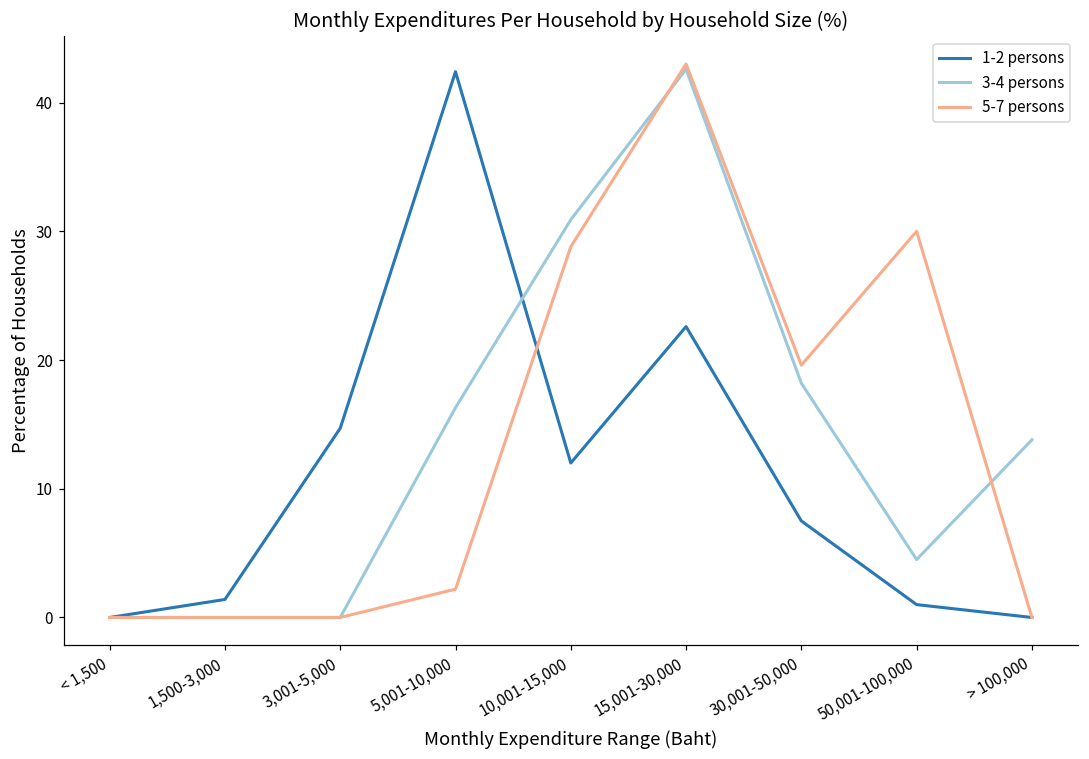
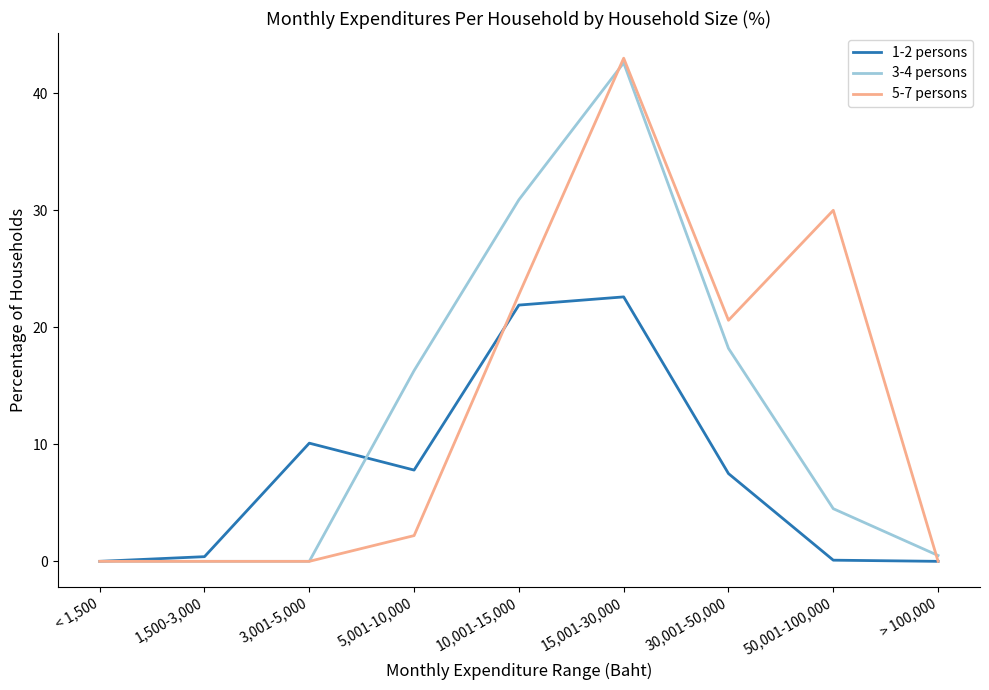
1-2 persons, 1,500-3,000: 1.4 -> 0.4
1-2 persons, 3,001-5,000: 14.7 -> 10.1
1-2 persons, 5,001-10,000: 42.4 -> 7.8
1-2 persons, 10,001-15,000: 12.0 -> 21.9
5-7 persons, 10,001-15,000: 28.8 -> 22.8
5-7 persons, 30,001-50,000: 19.6 -> 20.6
1-2 persons, 50,001-100,000: 1.0 -> 0.1
3-4 persons, > 100,000: 13.8 -> 0.5
